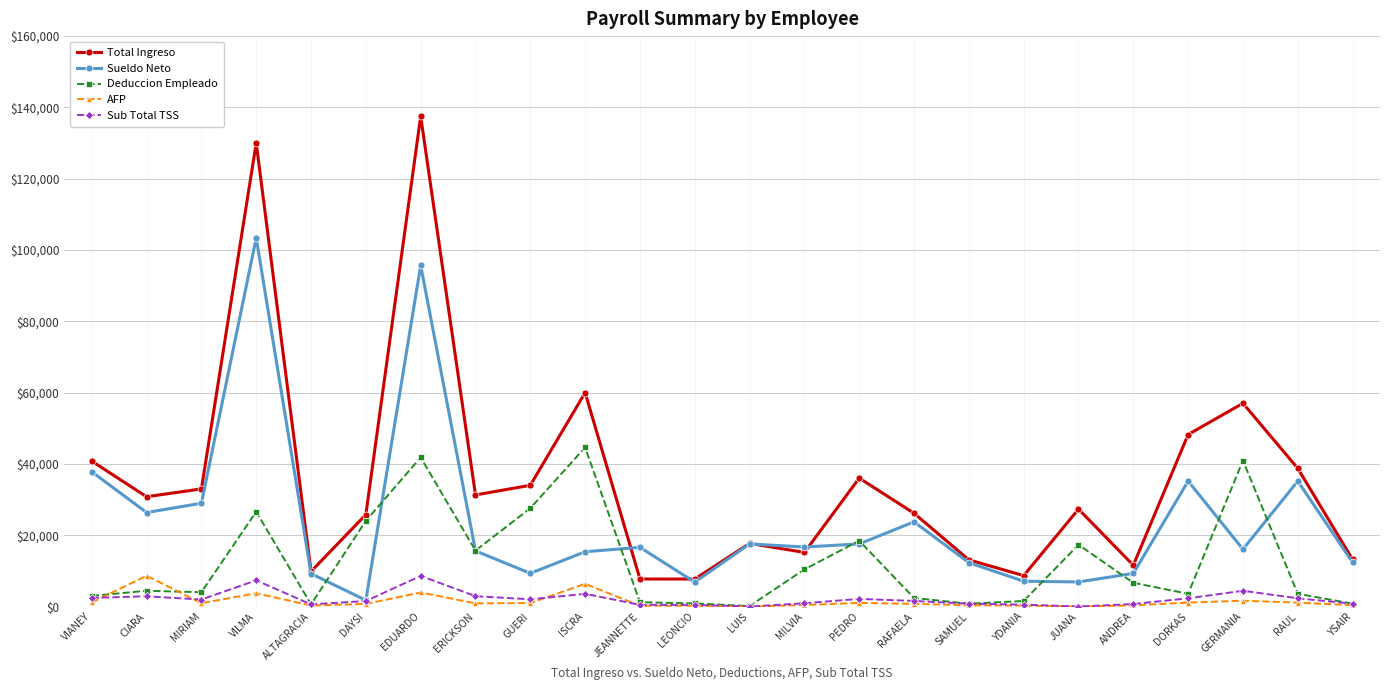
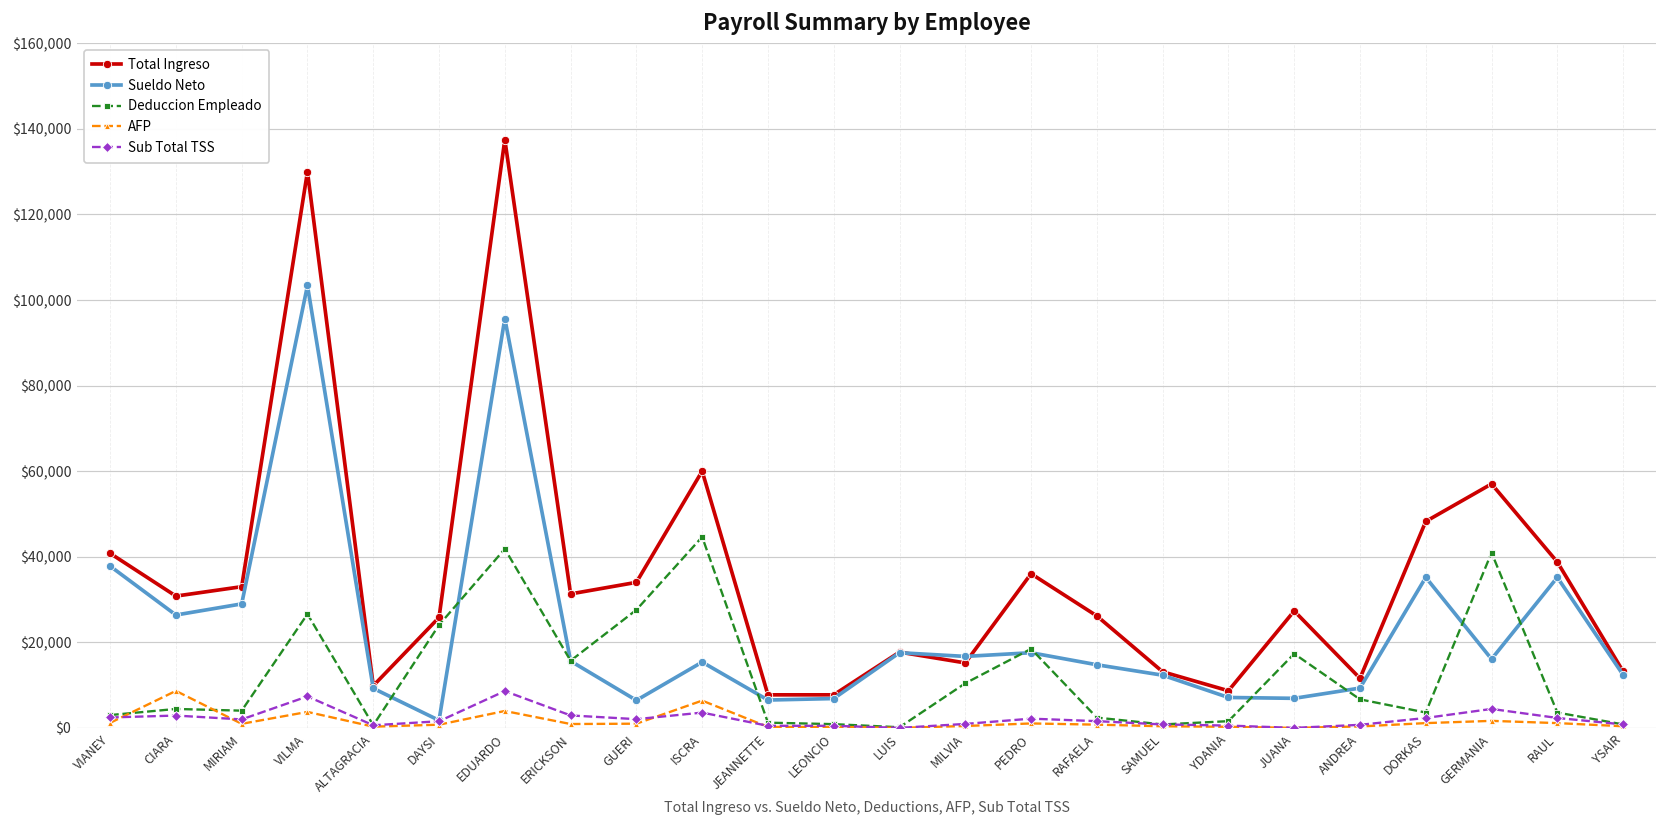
Sueldo Neto, GUERI: $9,000 -> $6,000
Sueldo Neto, JEANNETTE: $17,000 -> $7,000
Sueldo Neto, RAFAELA: $24,000 -> $15,000
